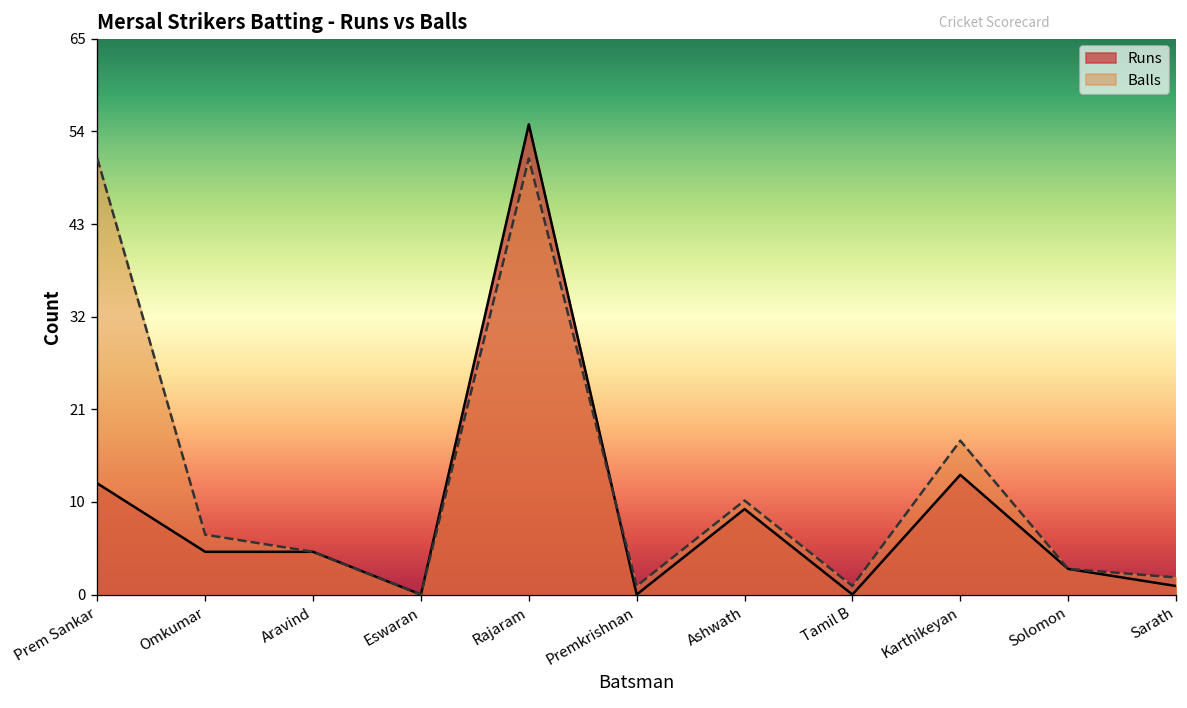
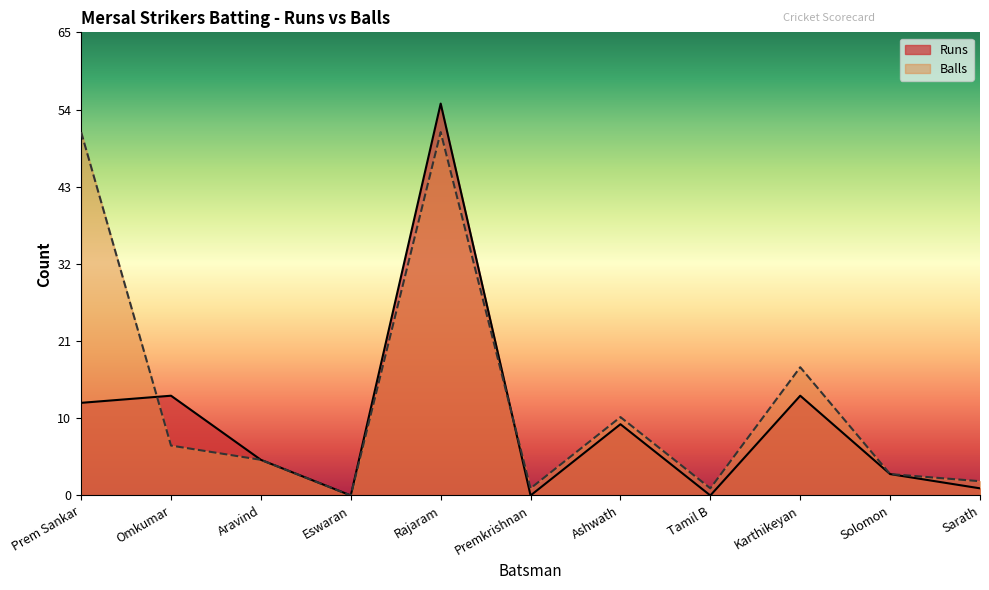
Runs, Omkumar: 5 -> 14
